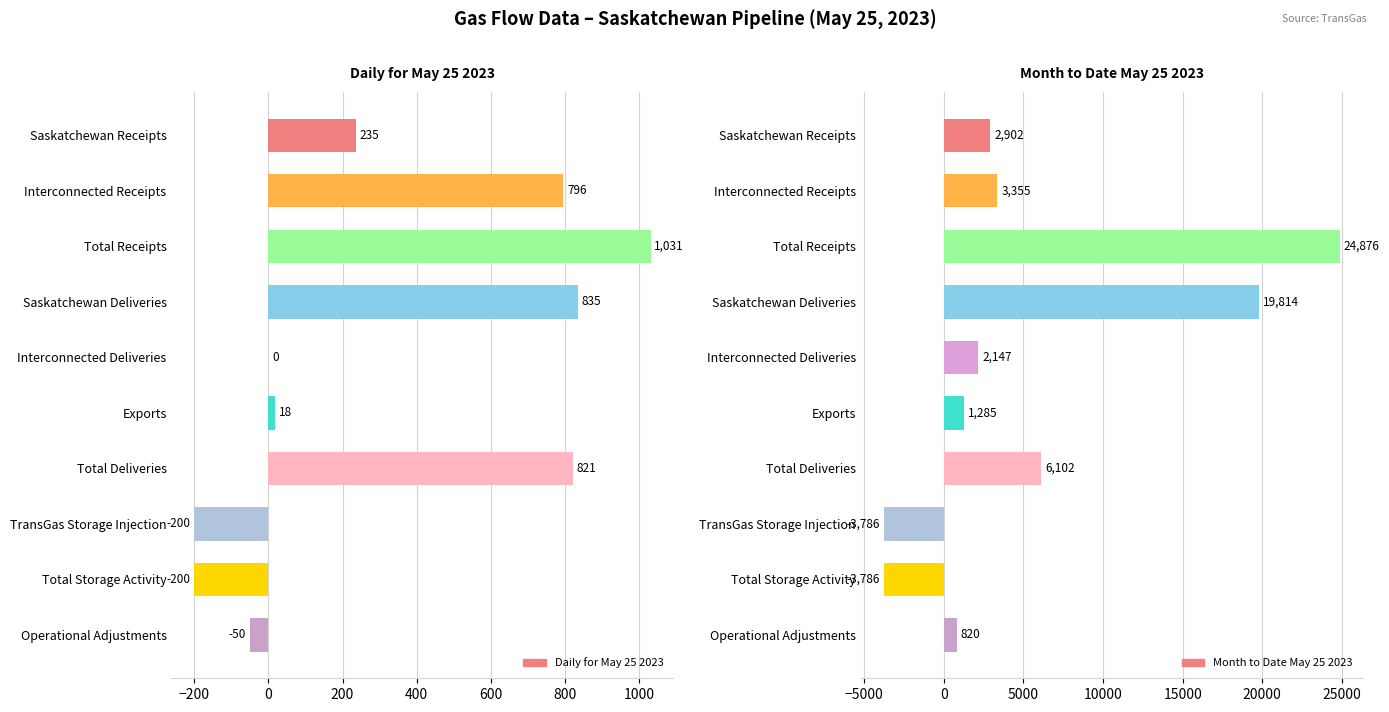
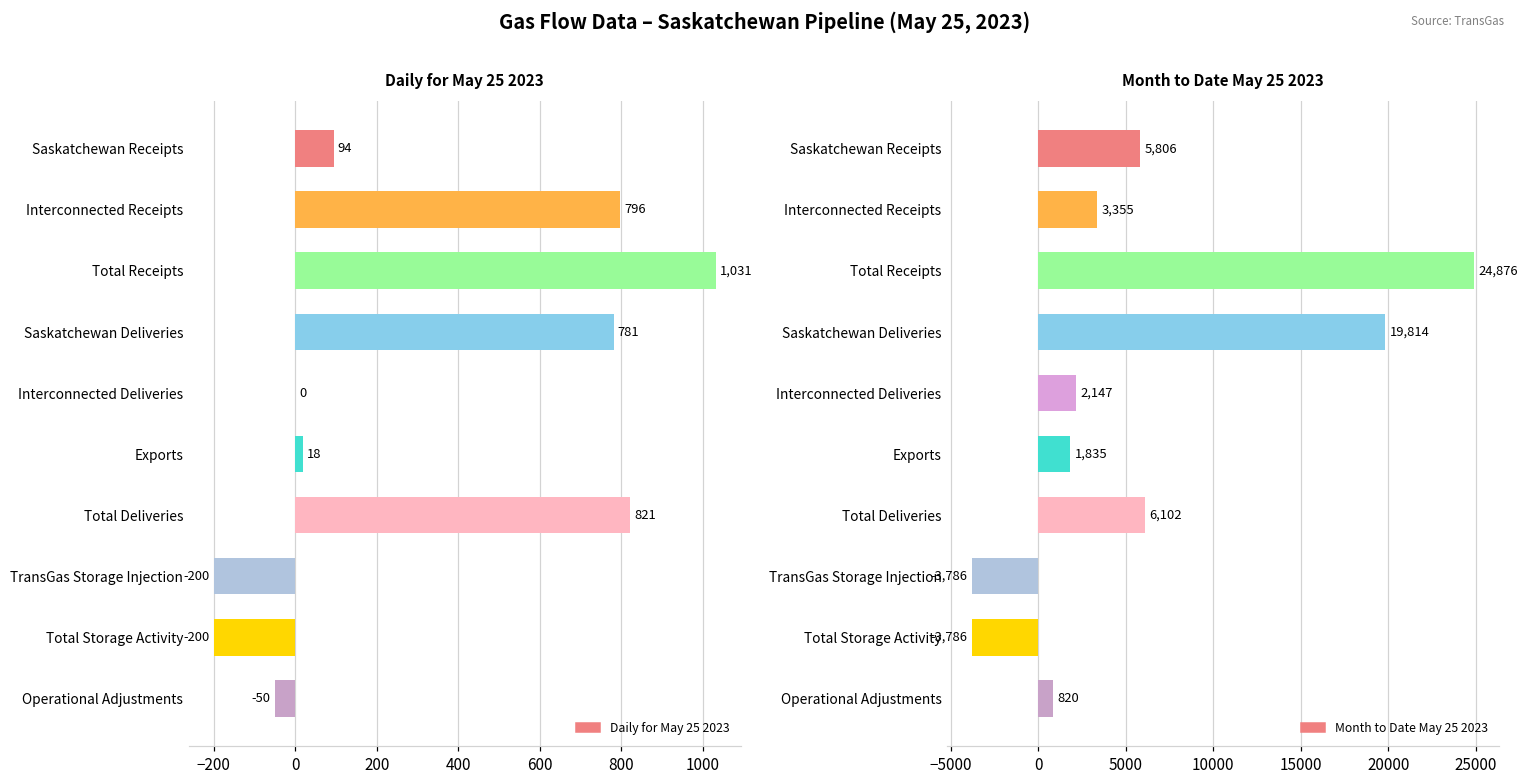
Daily for May 25 2023, Saskatchewan Receipts: 235 -> 94
Daily for May 25 2023, Saskatchewan Deliveries: 835 -> 781
Month to Date May 25 2023, Saskatchewan Receipts: 2,902 -> 5,806
Month to Date May 25 2023, Exports: 1,285 -> 1,835
